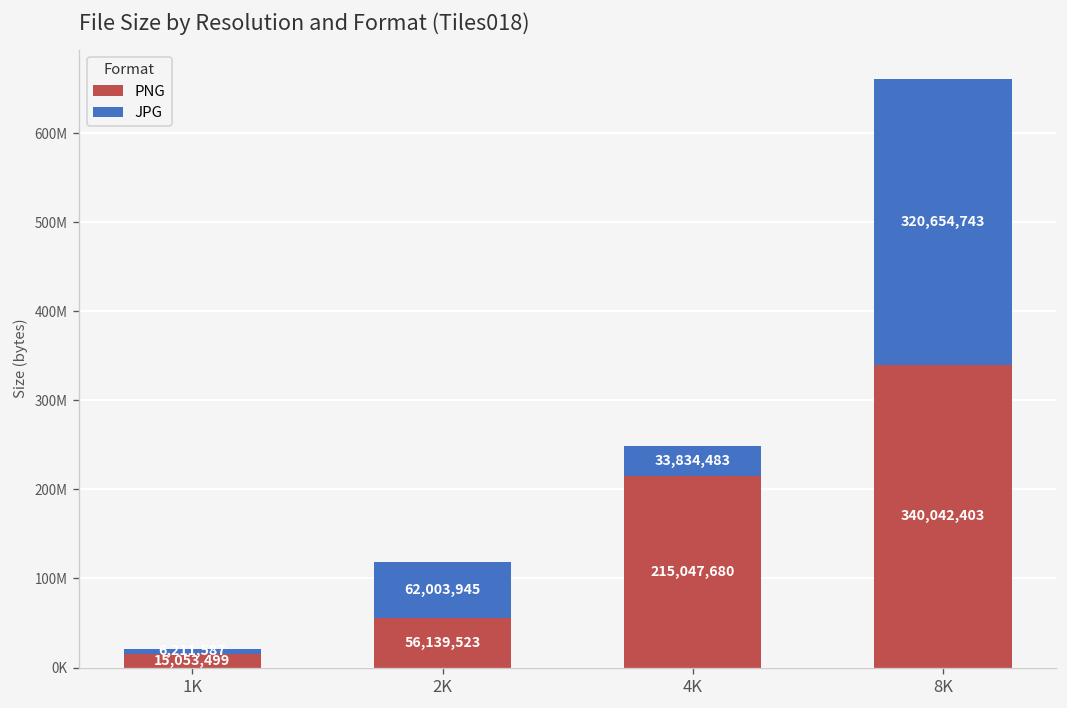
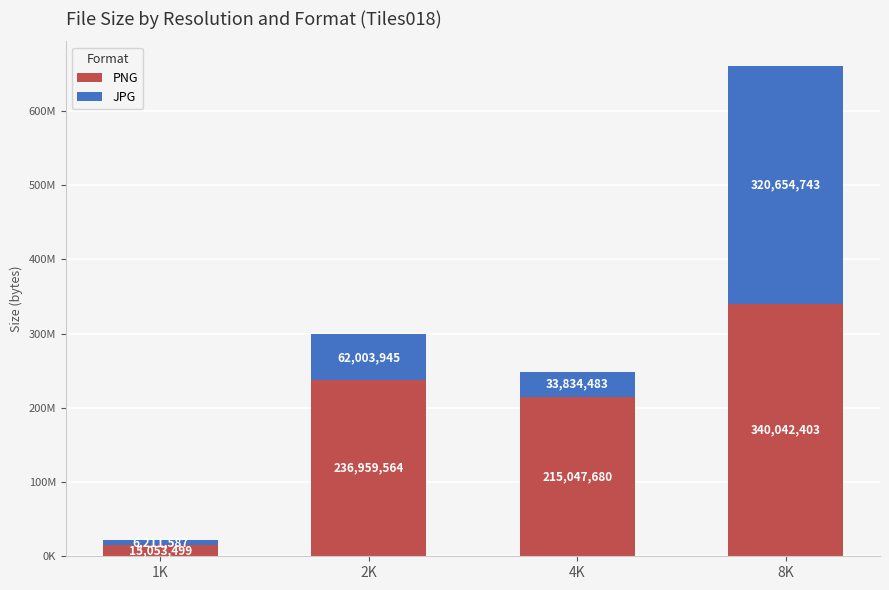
PNG, 2K: 56,139,523 -> 236,959,564
